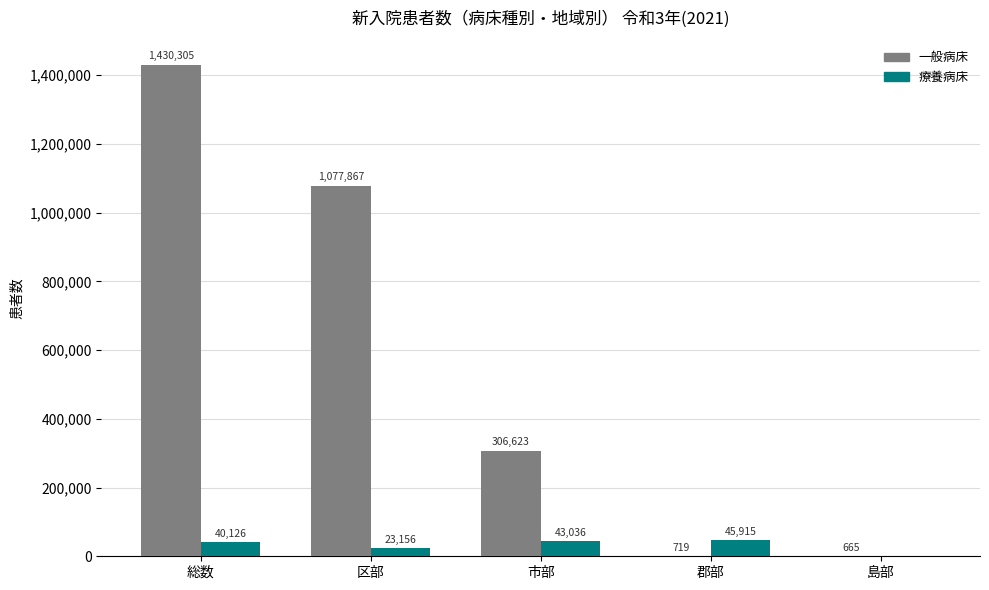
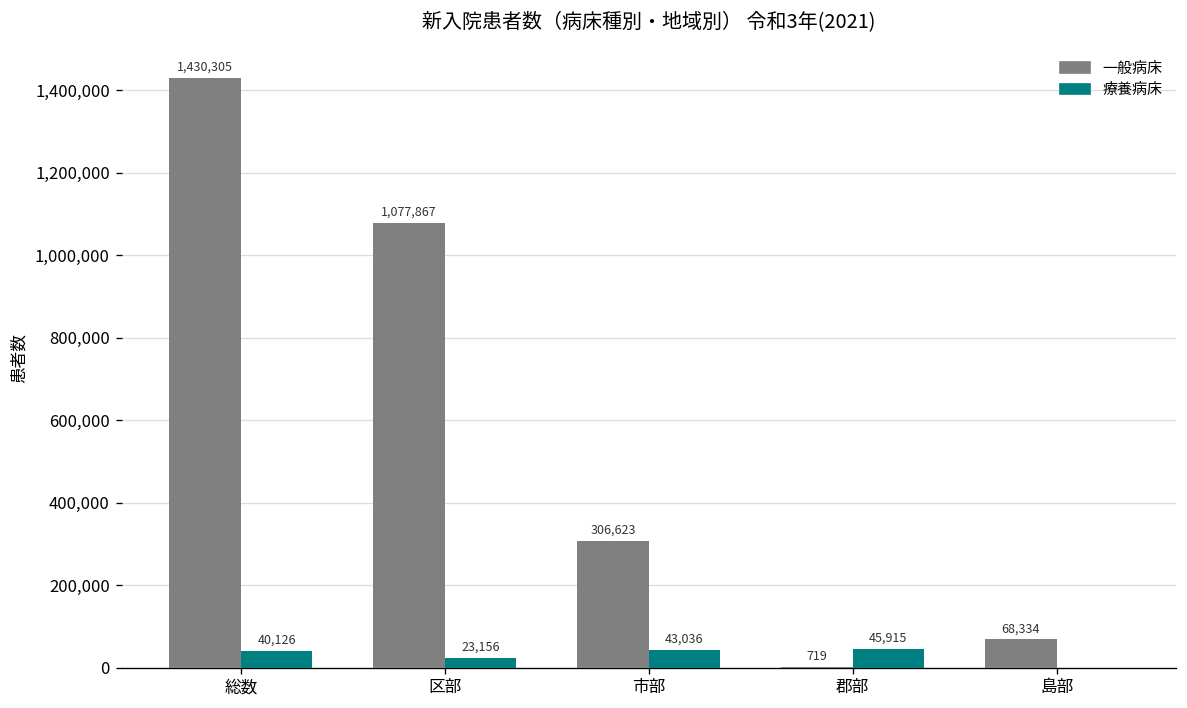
一般病床, 島部: 665 -> 68,334
